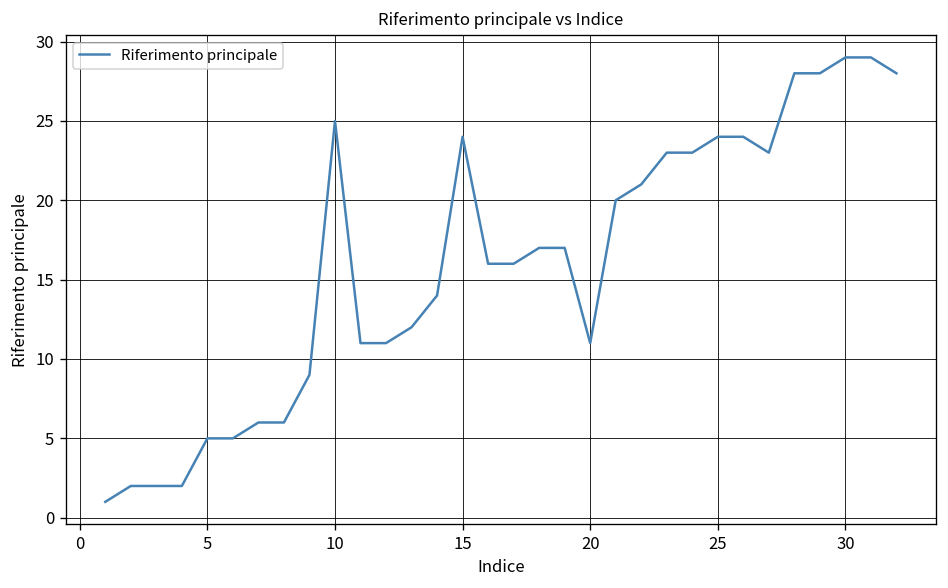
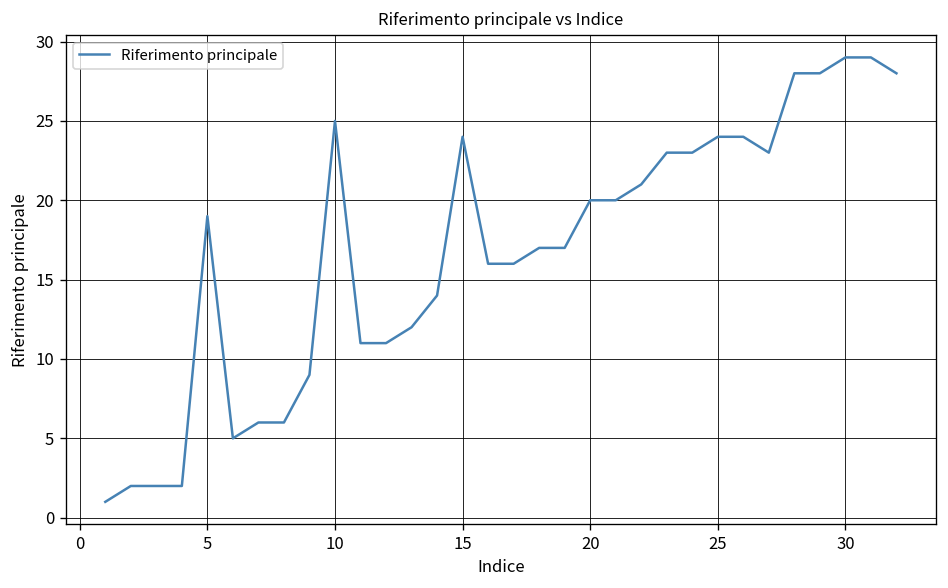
5: 5 -> 19
20: 11 -> 20
